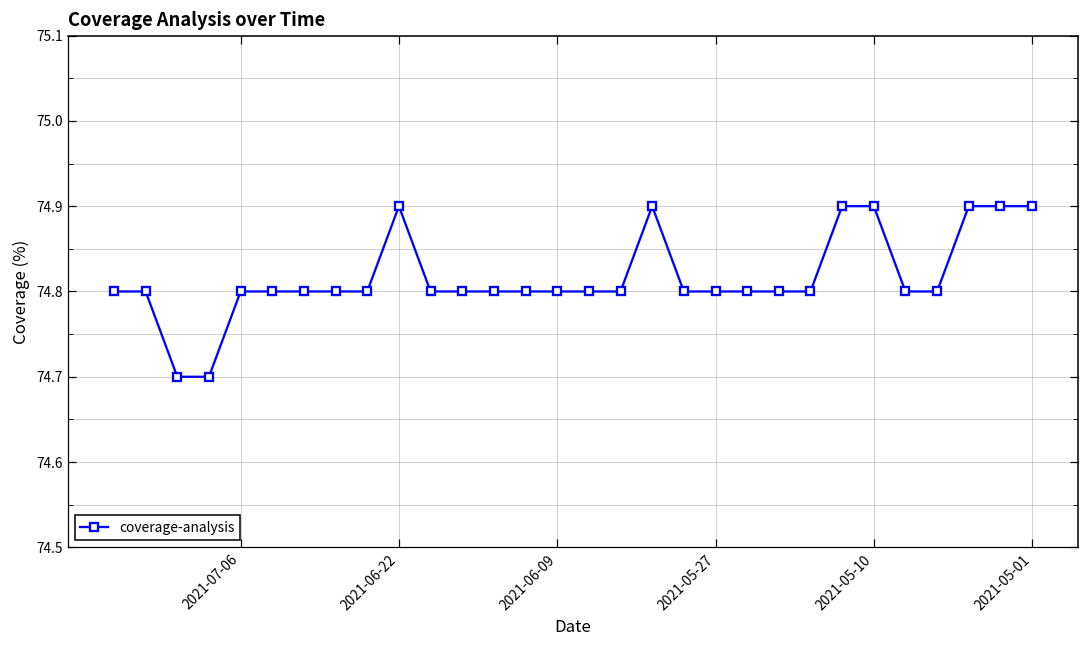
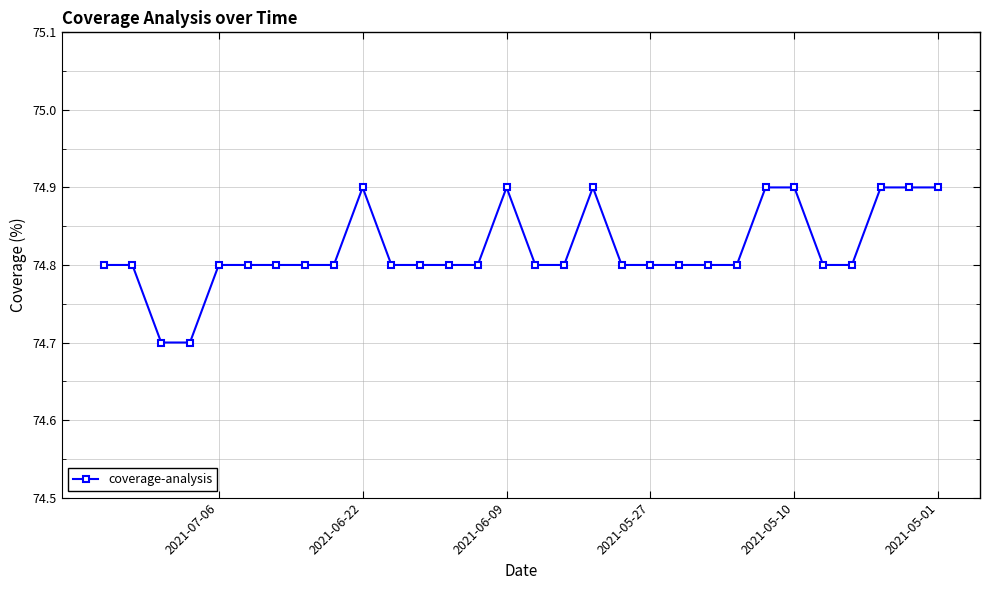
2021-06-09: 74.8 -> 74.9
